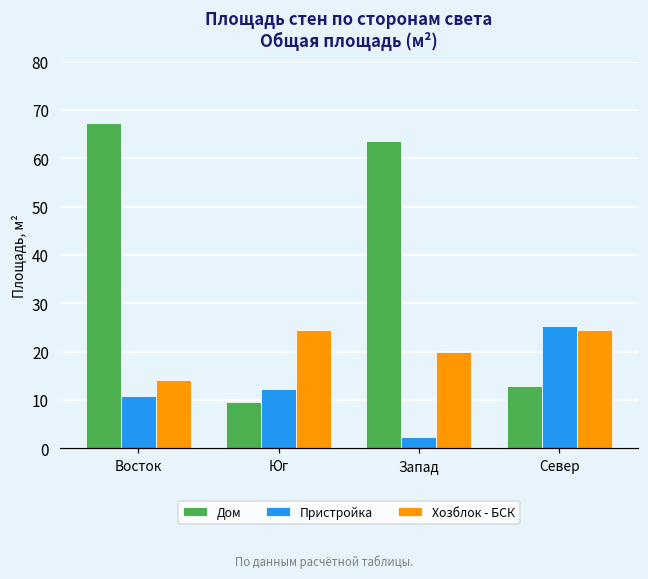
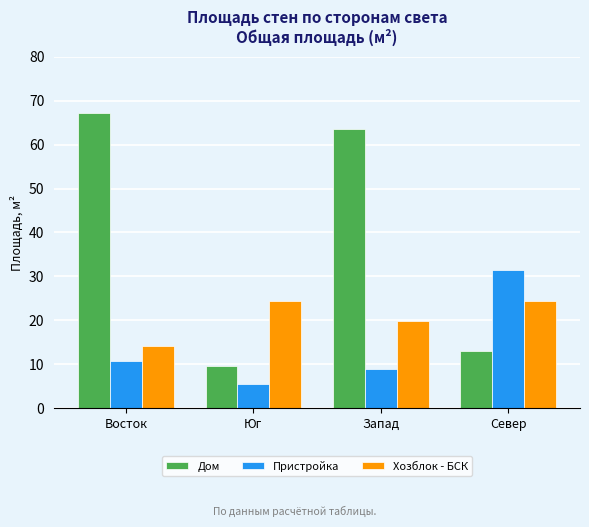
Пристройка, Юг: 12 -> 6
Пристройка, Запад: 2 -> 9
Пристройка, Север: 25 -> 31
